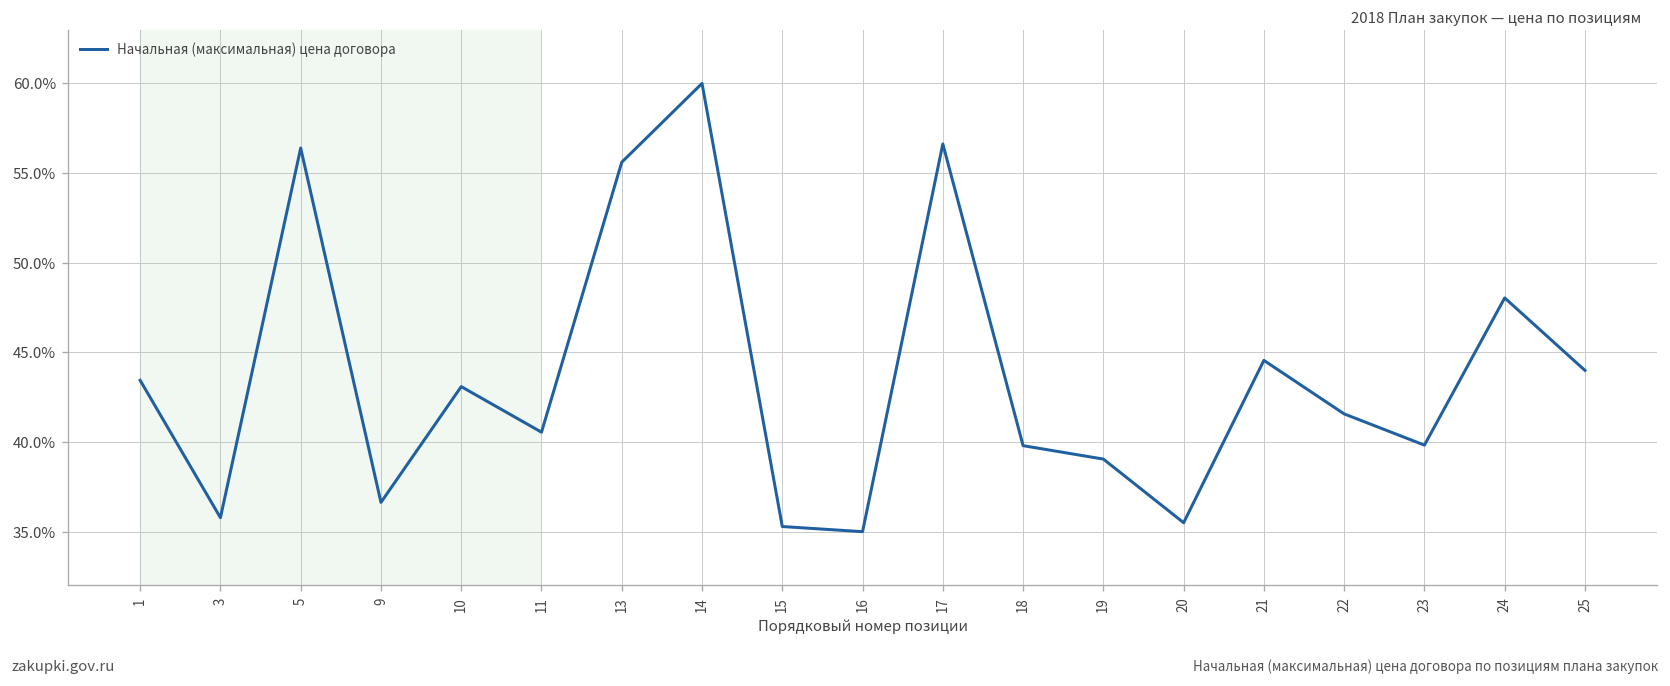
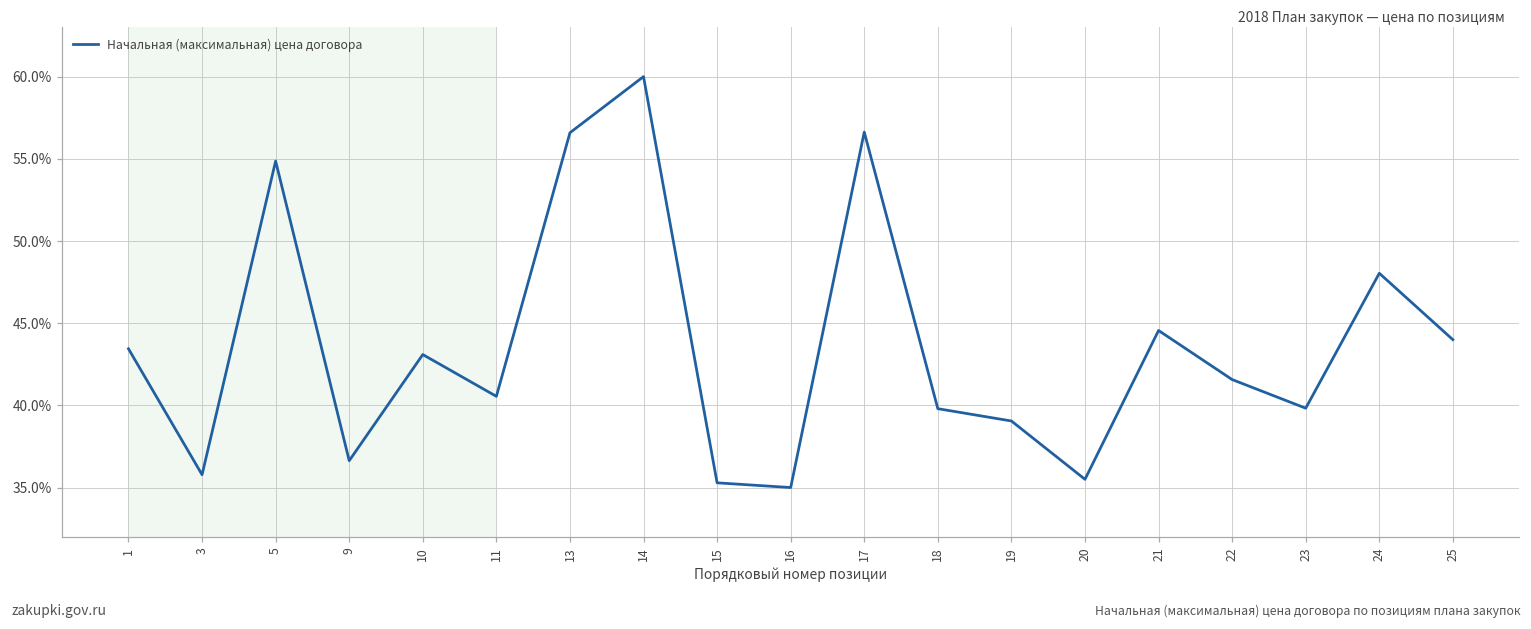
5: 56.4% -> 54.9%
13: 55.6% -> 56.6%
